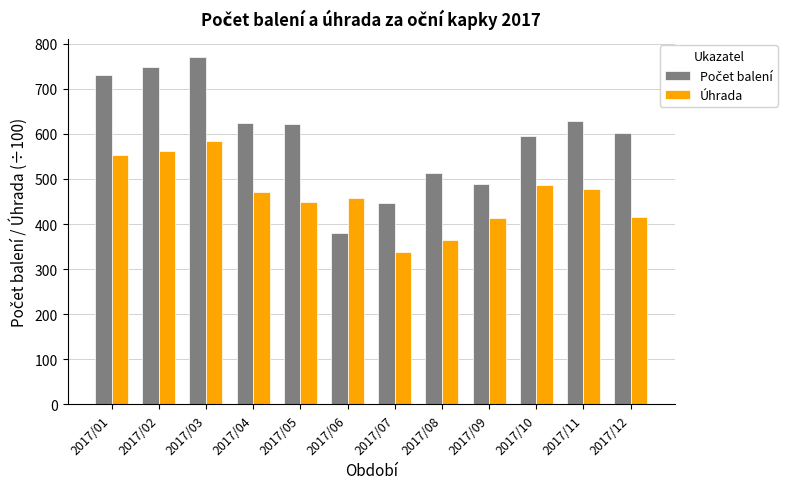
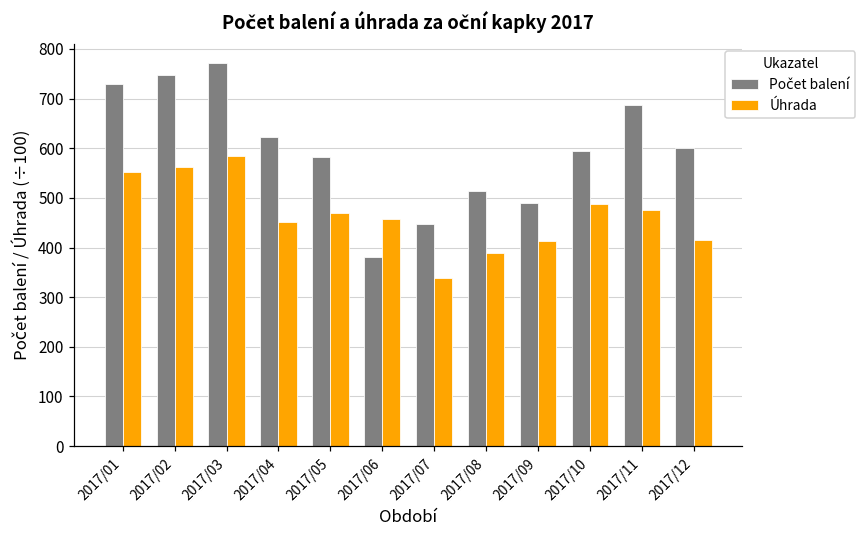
Úhrada, 2017/04: 470 -> 450
Počet balení, 2017/05: 620 -> 580
Úhrada, 2017/05: 450 -> 470
Úhrada, 2017/08: 370 -> 390
Počet balení, 2017/11: 630 -> 690
